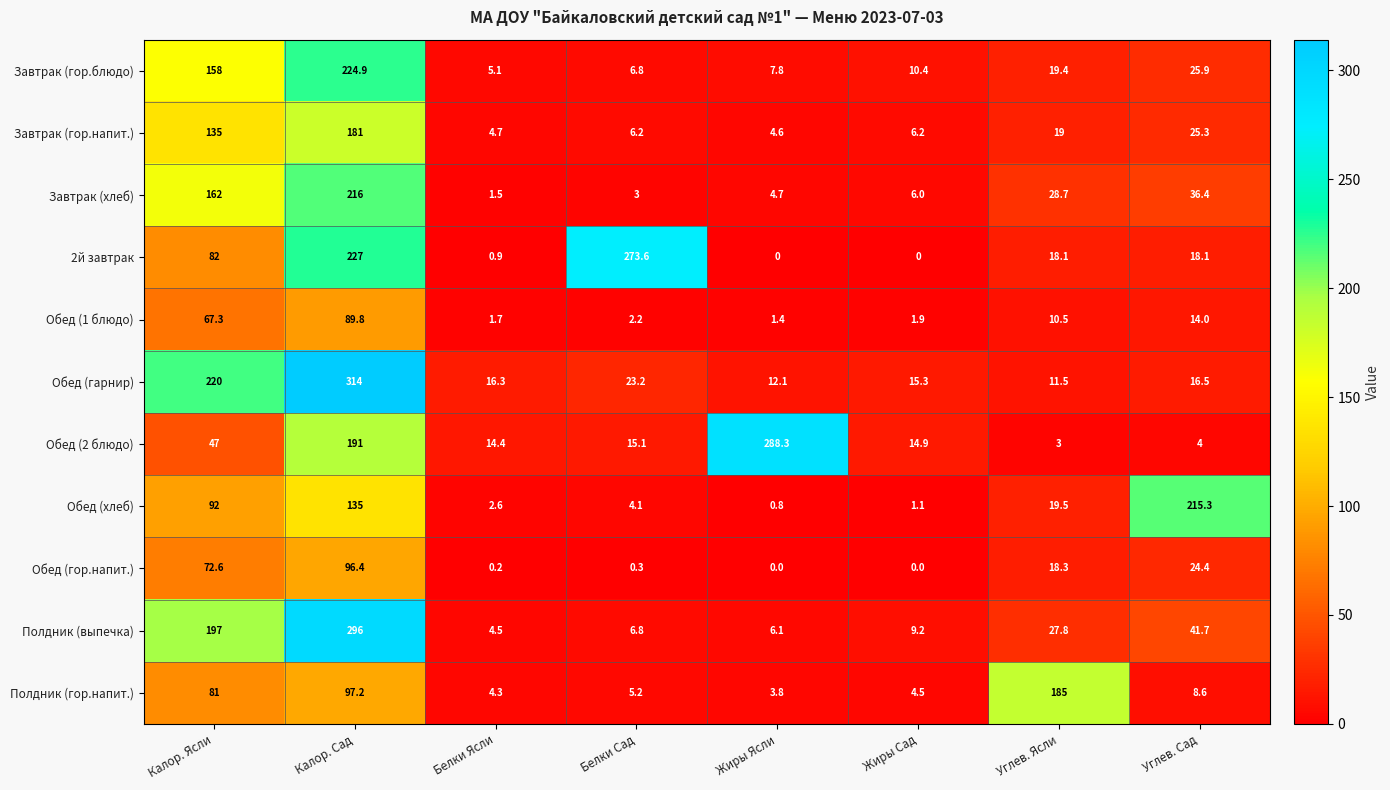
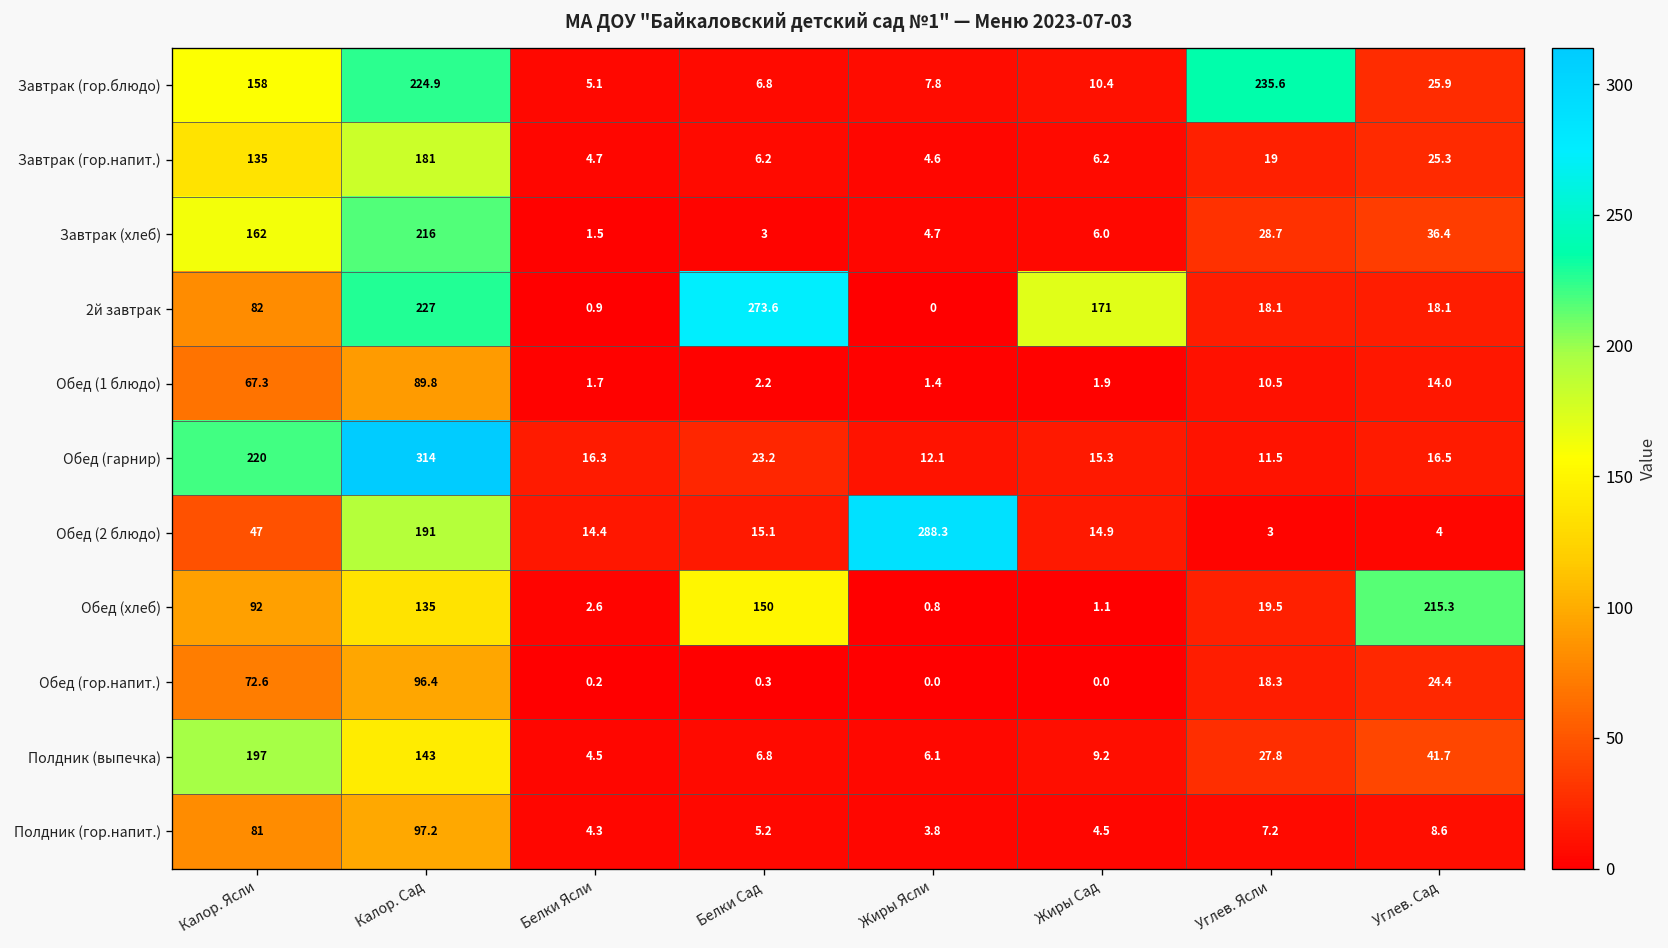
Завтрак (гор.блюдо), Углев. Ясли: 19.4 -> 235.6
2й завтрак, Жиры Сад: 0 -> 171
Обед (хлеб), Белки Сад: 4.1 -> 150
Полдник (выпечка), Калор. Сад: 296 -> 143
Полдник (гор.напит.), Углев. Ясли: 185 -> 7.2
